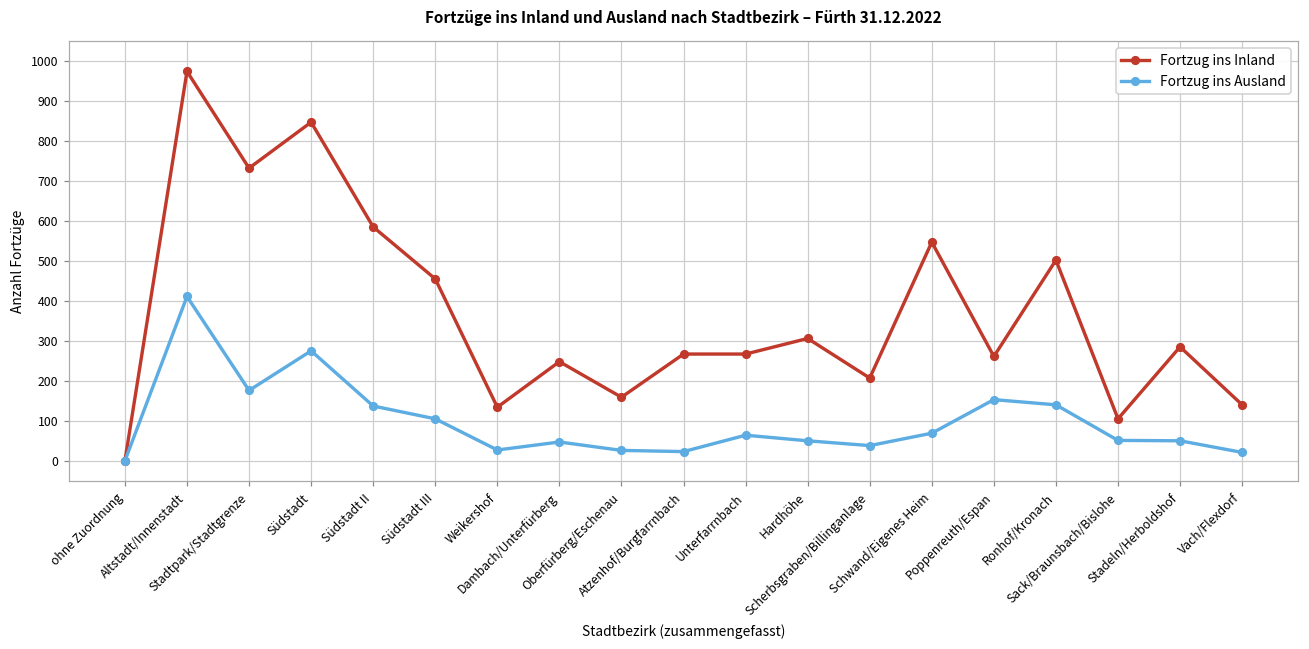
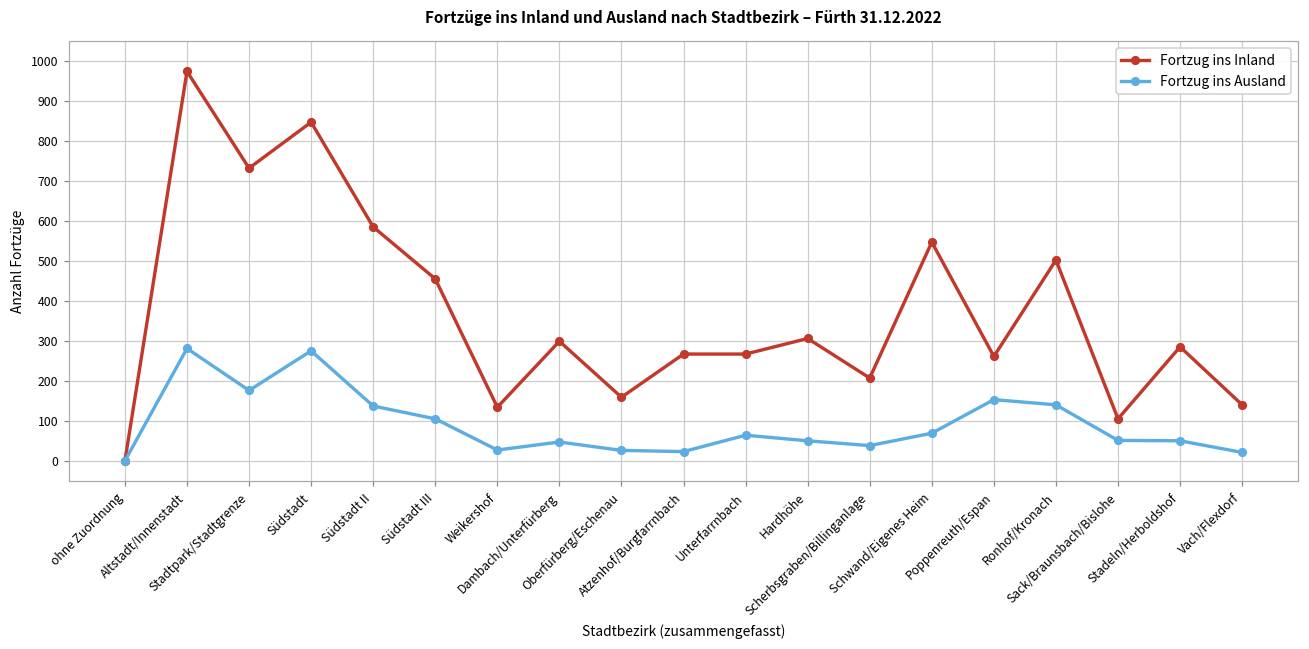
Fortzug ins Ausland, Altstadt/Innenstadt: 410 -> 280
Fortzug ins Inland, Dambach/Unterfürberg: 250 -> 300
